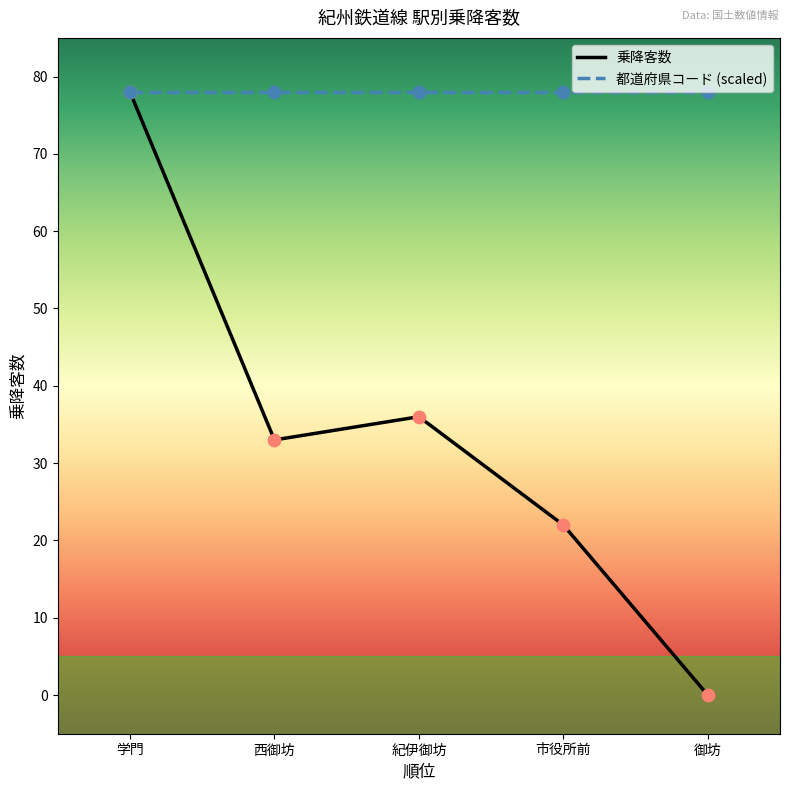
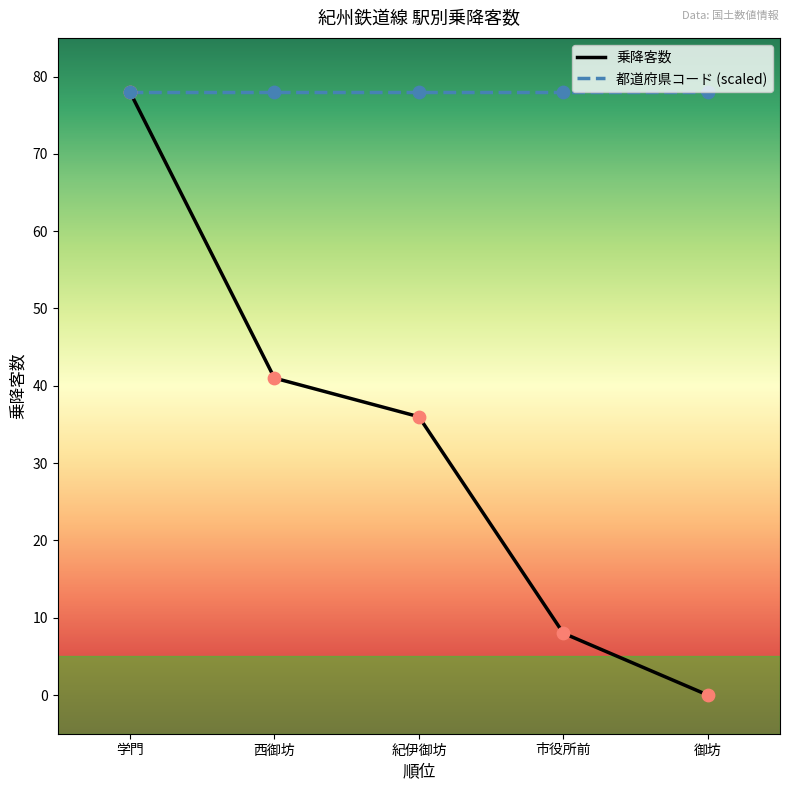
乗降客数, 西御坊: 33 -> 41
乗降客数, 市役所前: 22 -> 8
